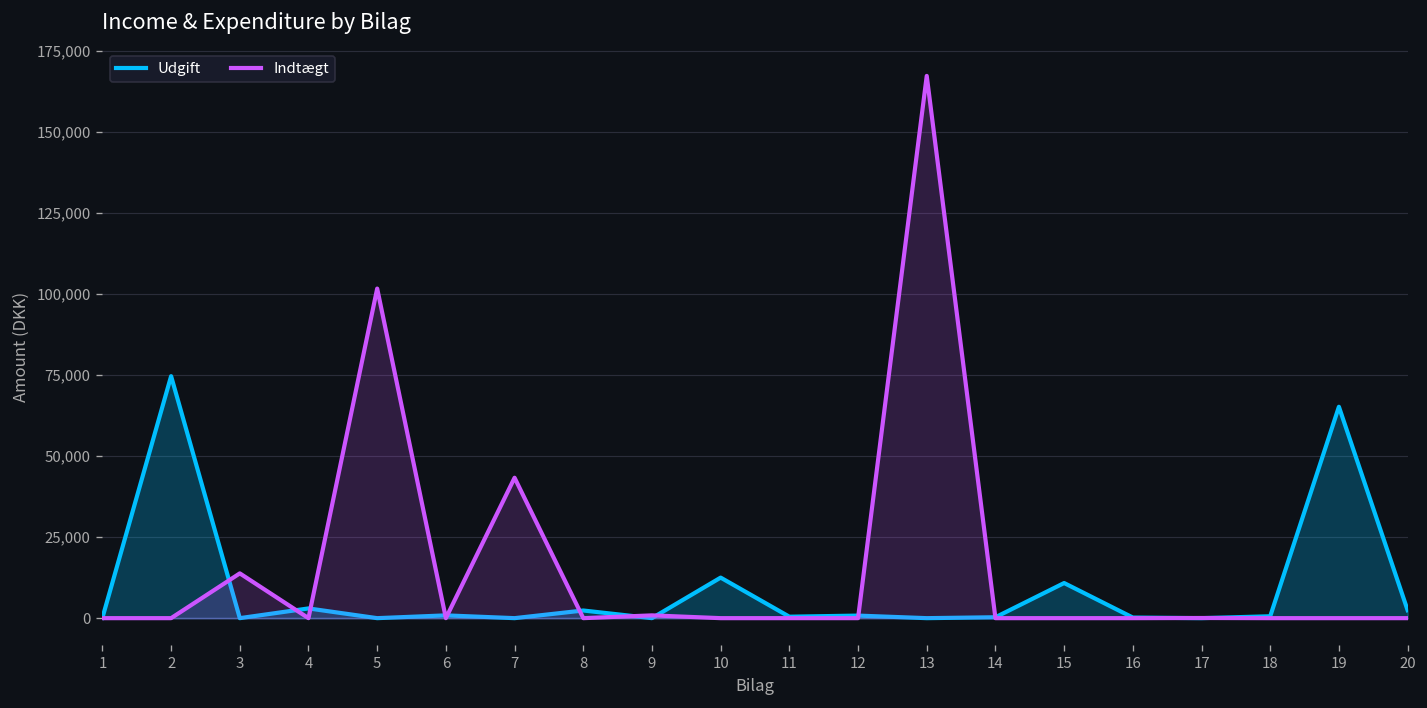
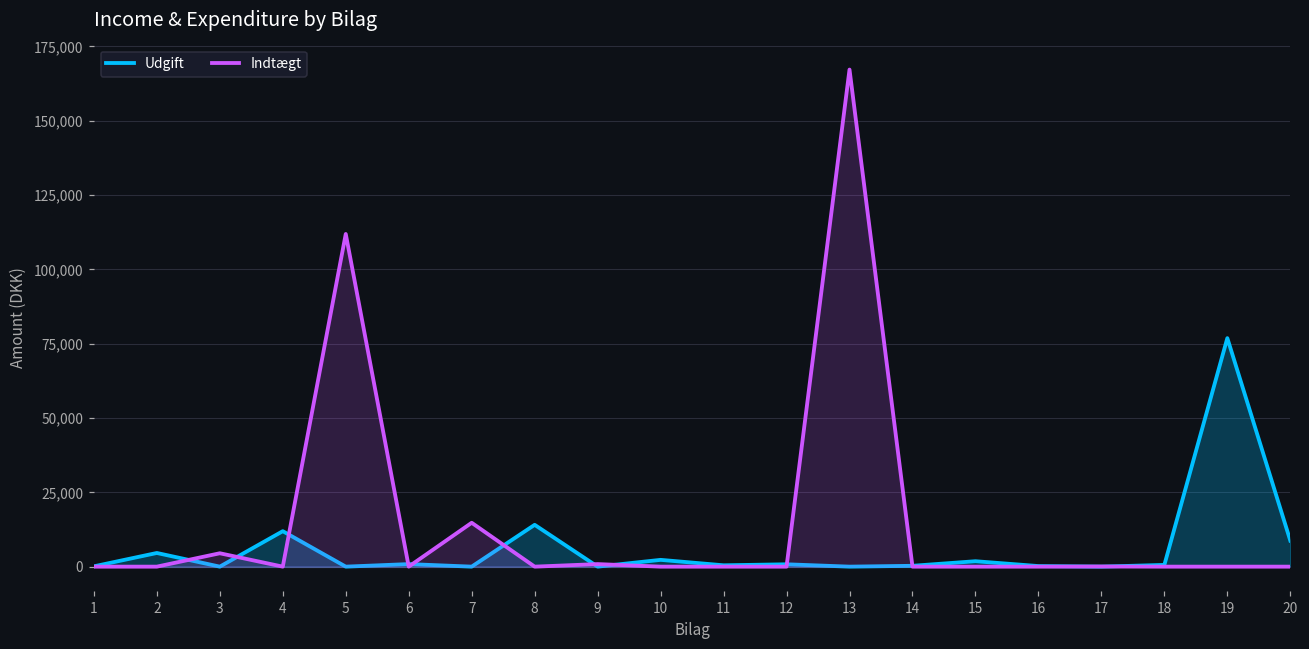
Udgift, 2: 75,000 -> 5,000
Indtægt, 3: 14,000 -> 5,000
Udgift, 4: 3,000 -> 12,000
Indtægt, 5: 102,000 -> 112,000
Indtægt, 7: 43,000 -> 15,000
Udgift, 8: 2,000 -> 14,000
Udgift, 10: 13,000 -> 2,000
Udgift, 15: 11,000 -> 2,000
Udgift, 19: 65,000 -> 77,000
Udgift, 20: 2,000 -> 9,000
